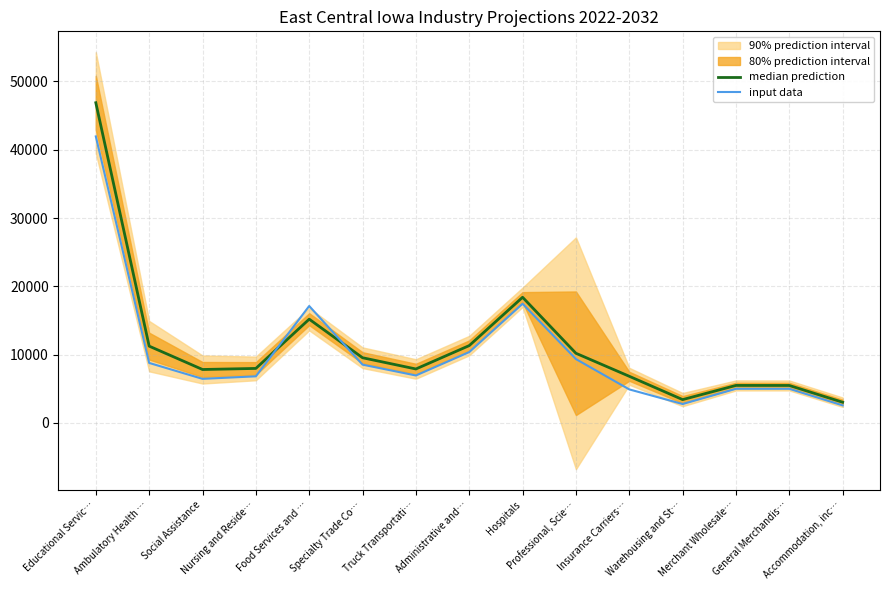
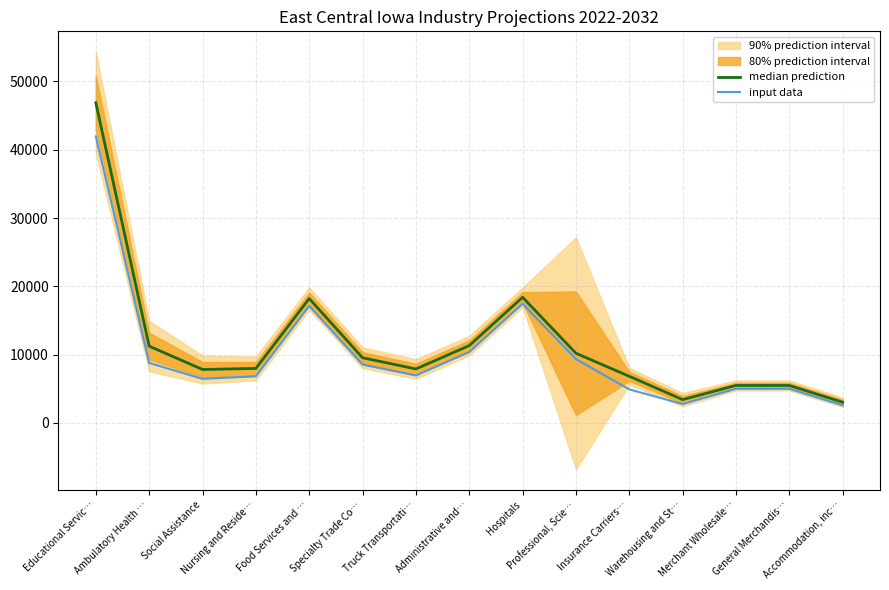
median prediction, Food Services and …: 15000 -> 18000
